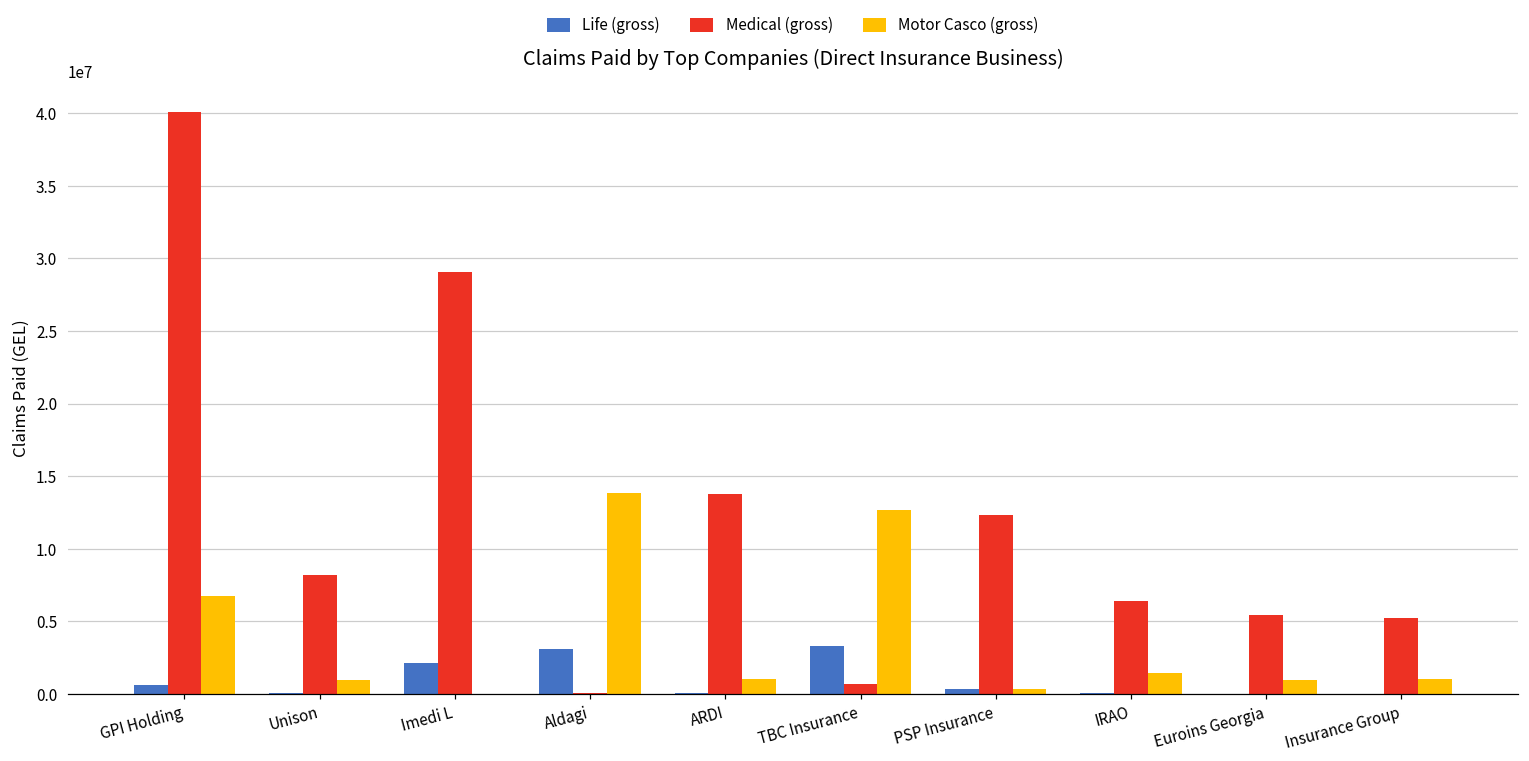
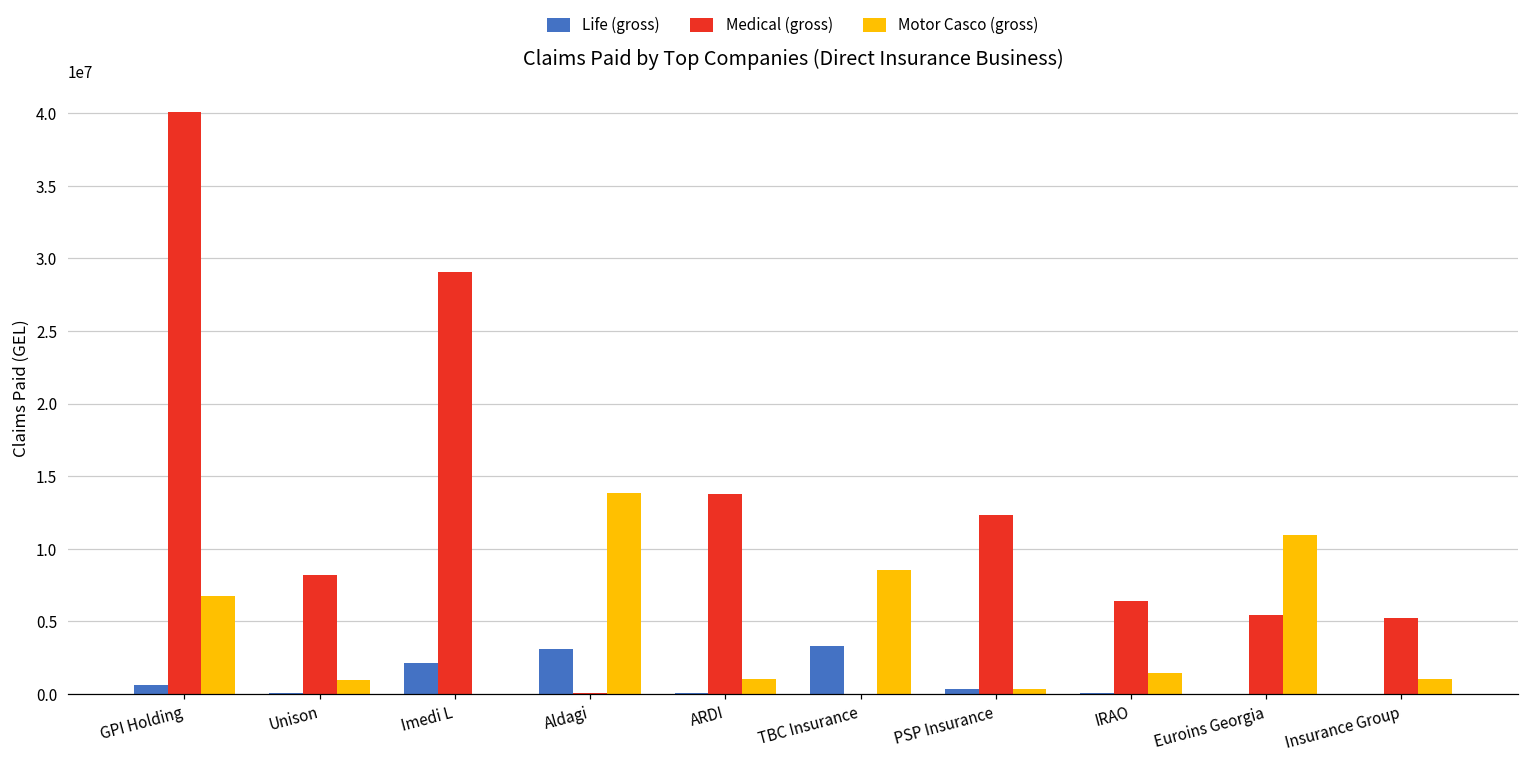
Medical (gross), TBC Insurance: 700000 -> 0
Motor Casco (gross), TBC Insurance: 12700000 -> 8500000
Motor Casco (gross), Euroins Georgia: 1000000 -> 10900000
